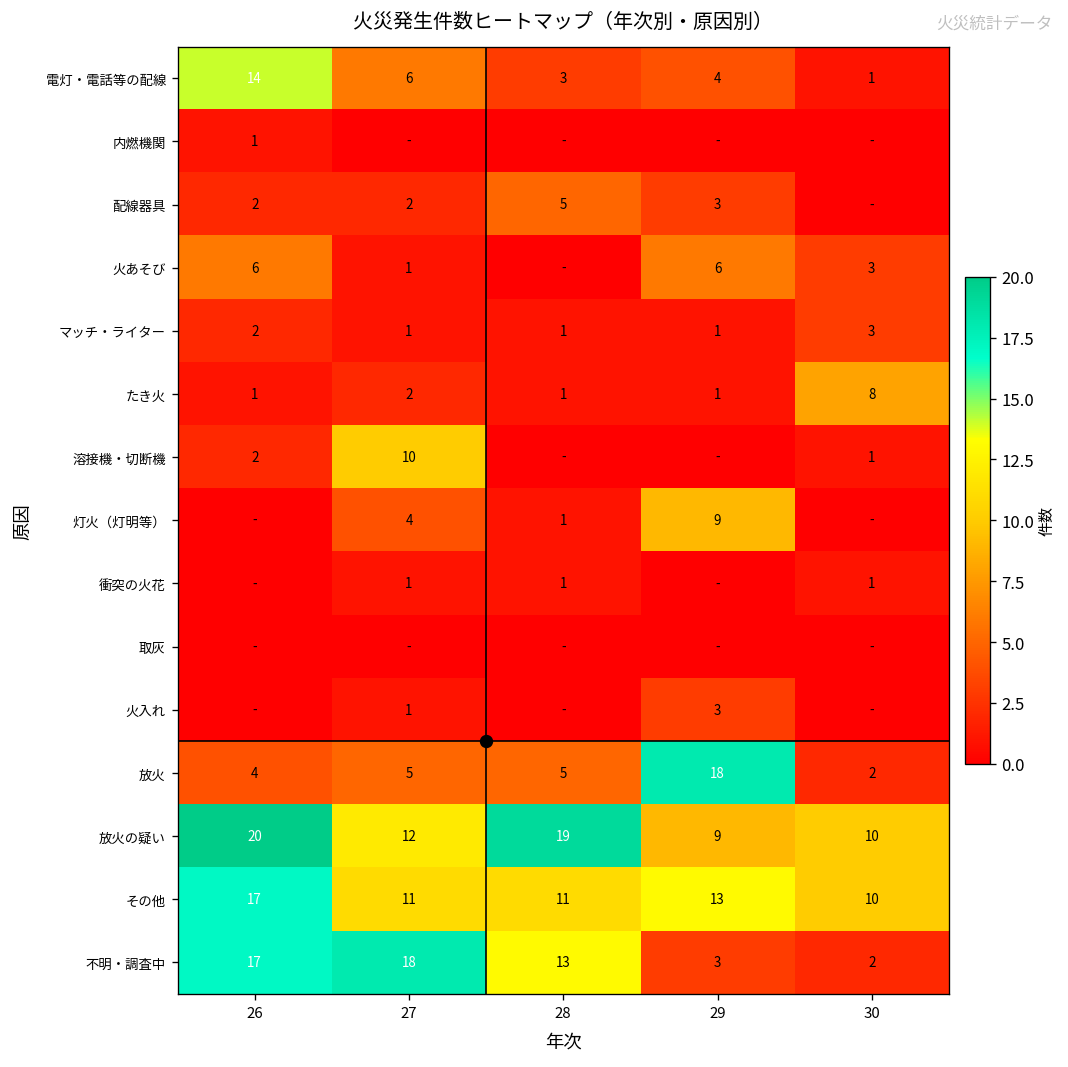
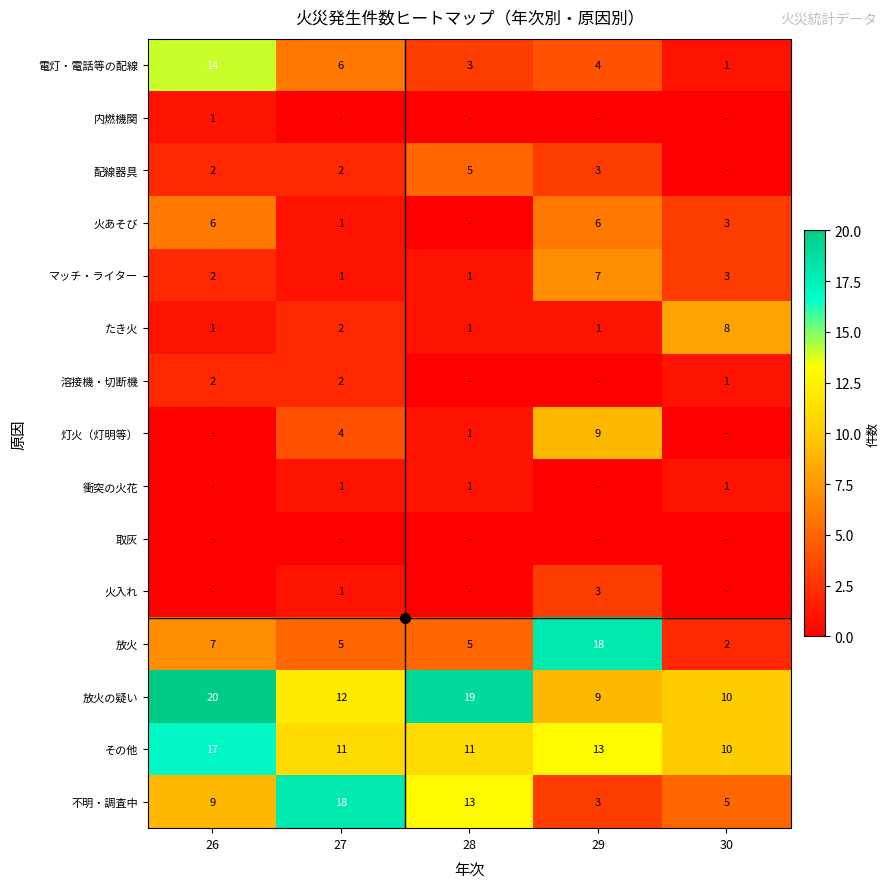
マッチ・ライター, 29: 1 -> 7
溶接機・切断機, 27: 10 -> 2
放火, 26: 4 -> 7
不明・調査中, 26: 17 -> 9
不明・調査中, 30: 2 -> 5
